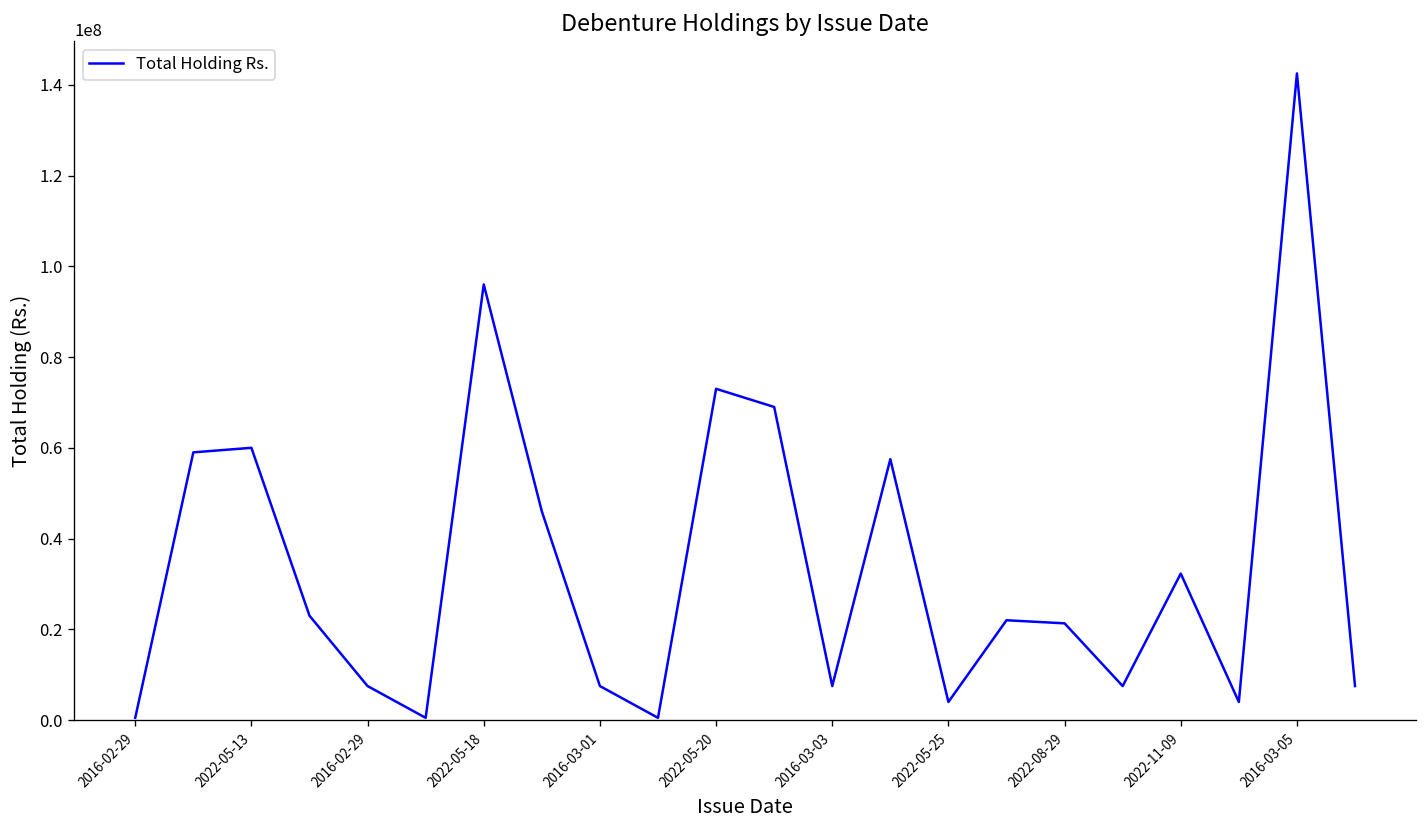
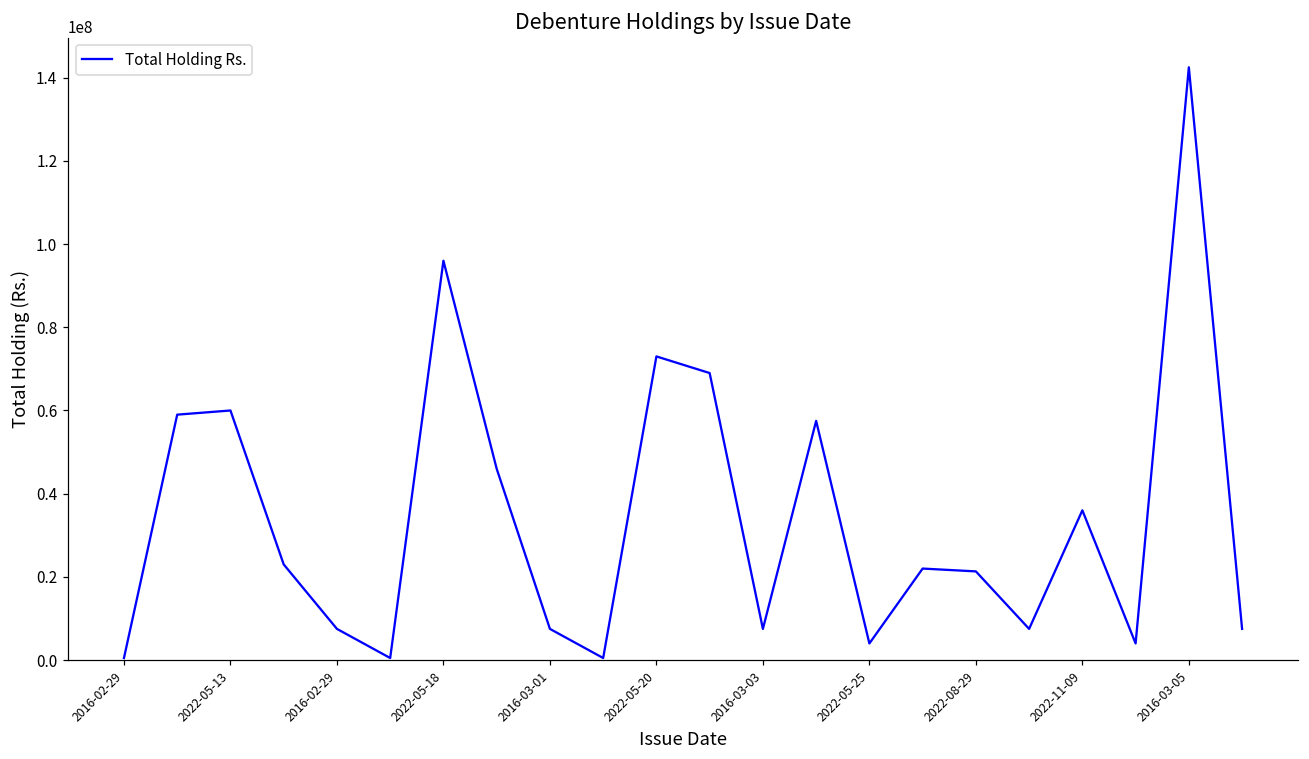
2022-11-09: 32000000 -> 36000000
